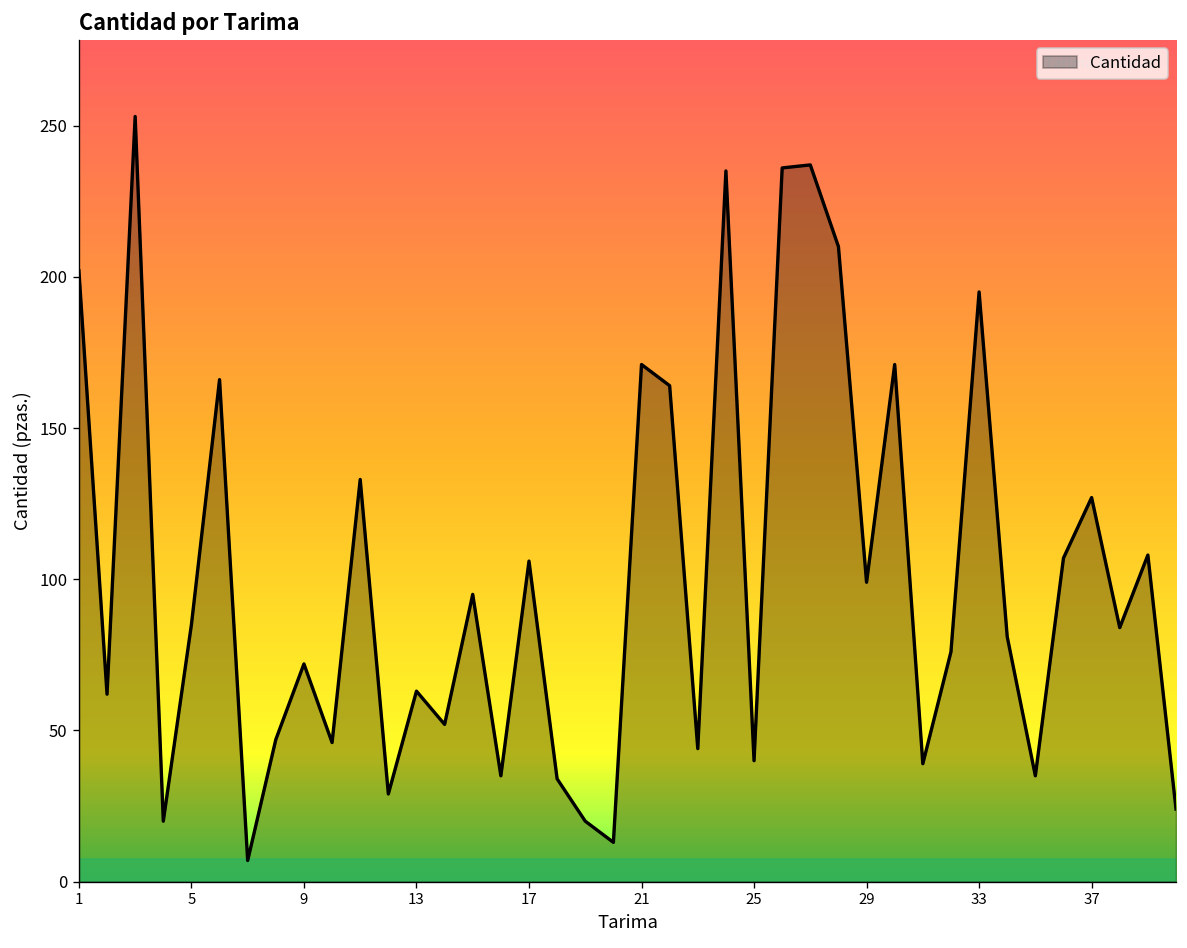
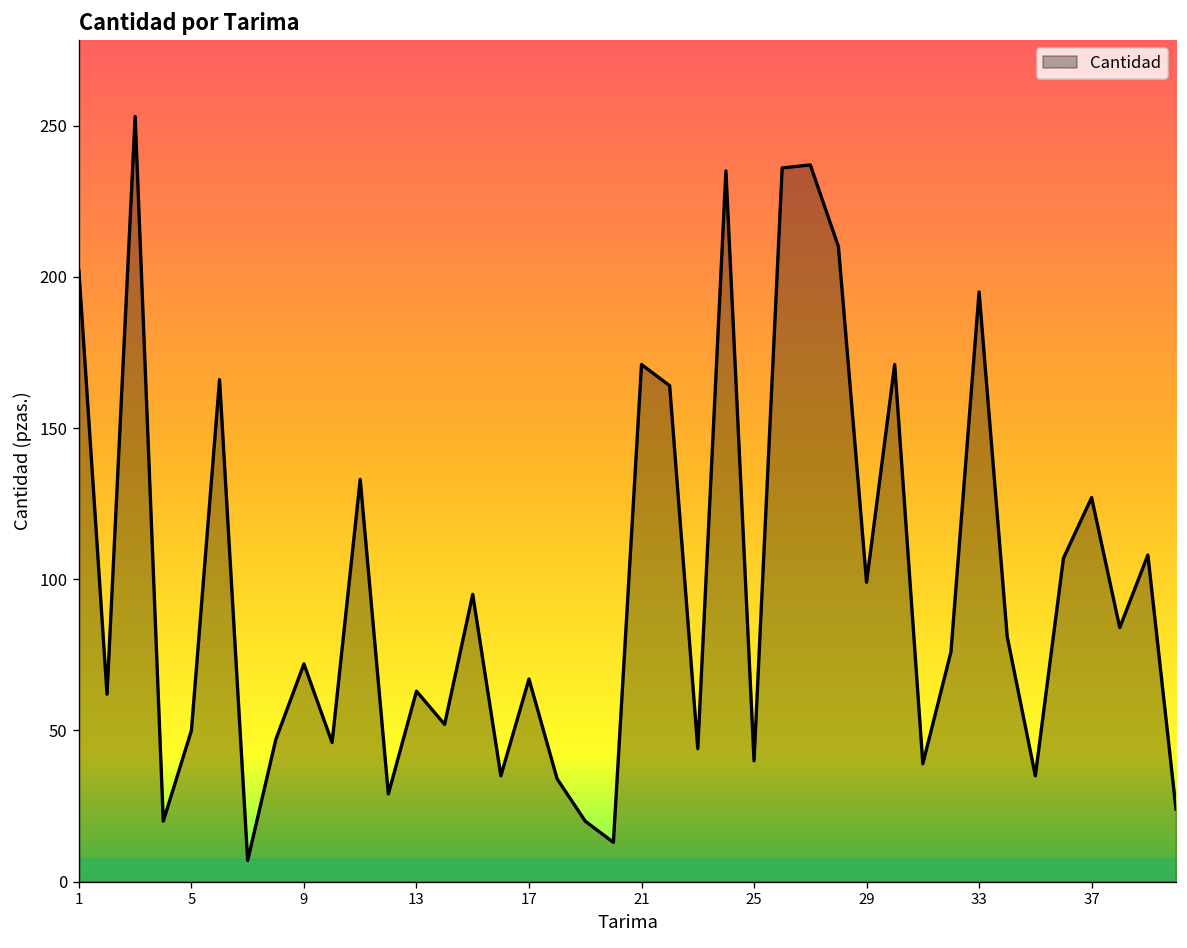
5: 85 -> 50
17: 106 -> 67
